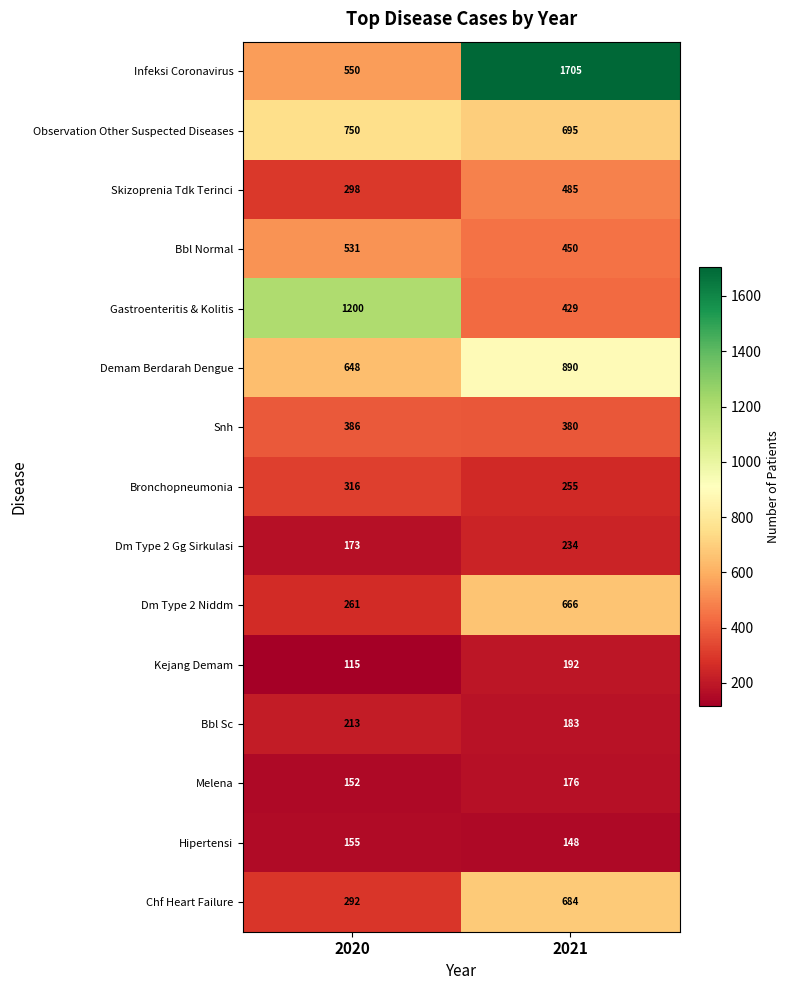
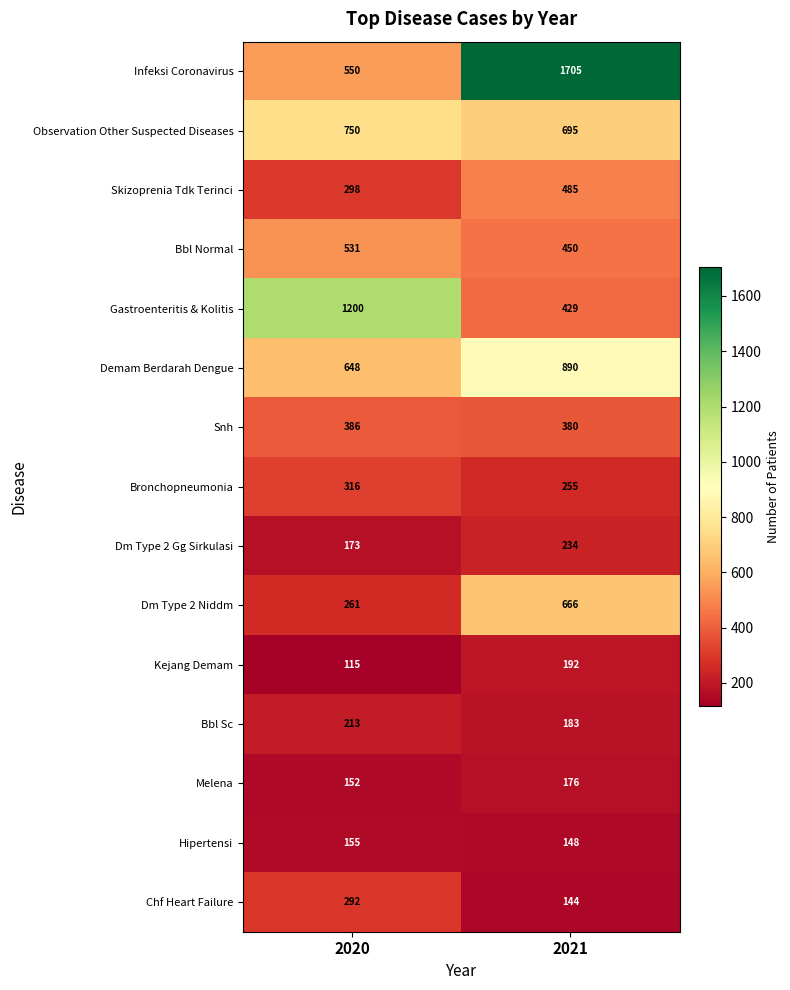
Chf Heart Failure, 2021: 684 -> 144
